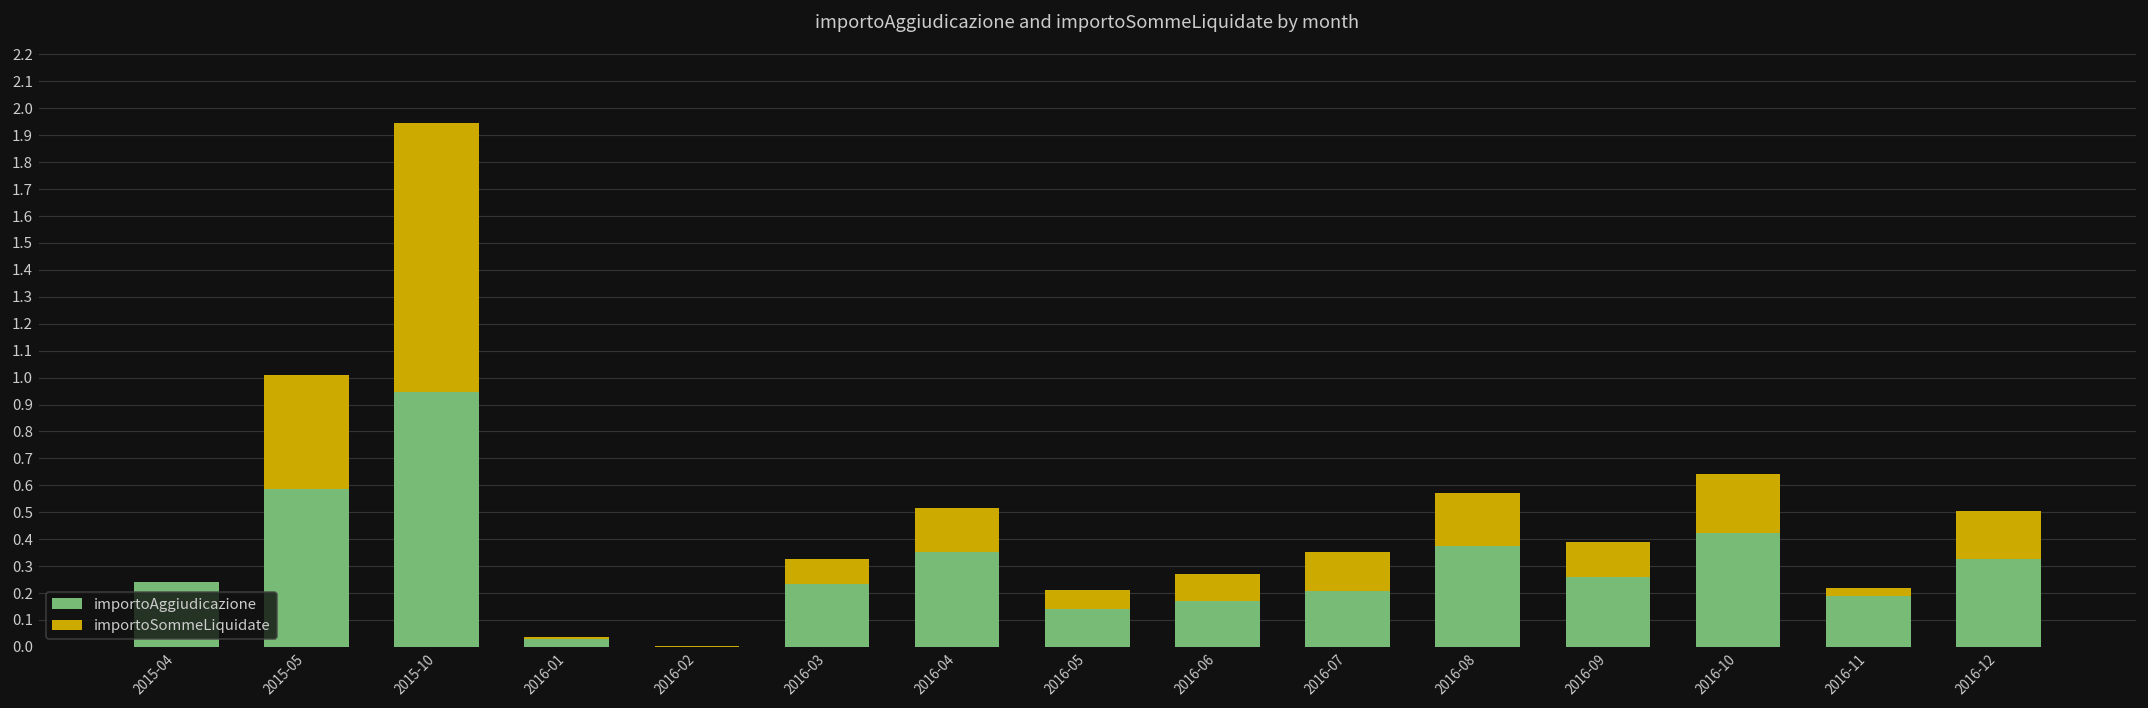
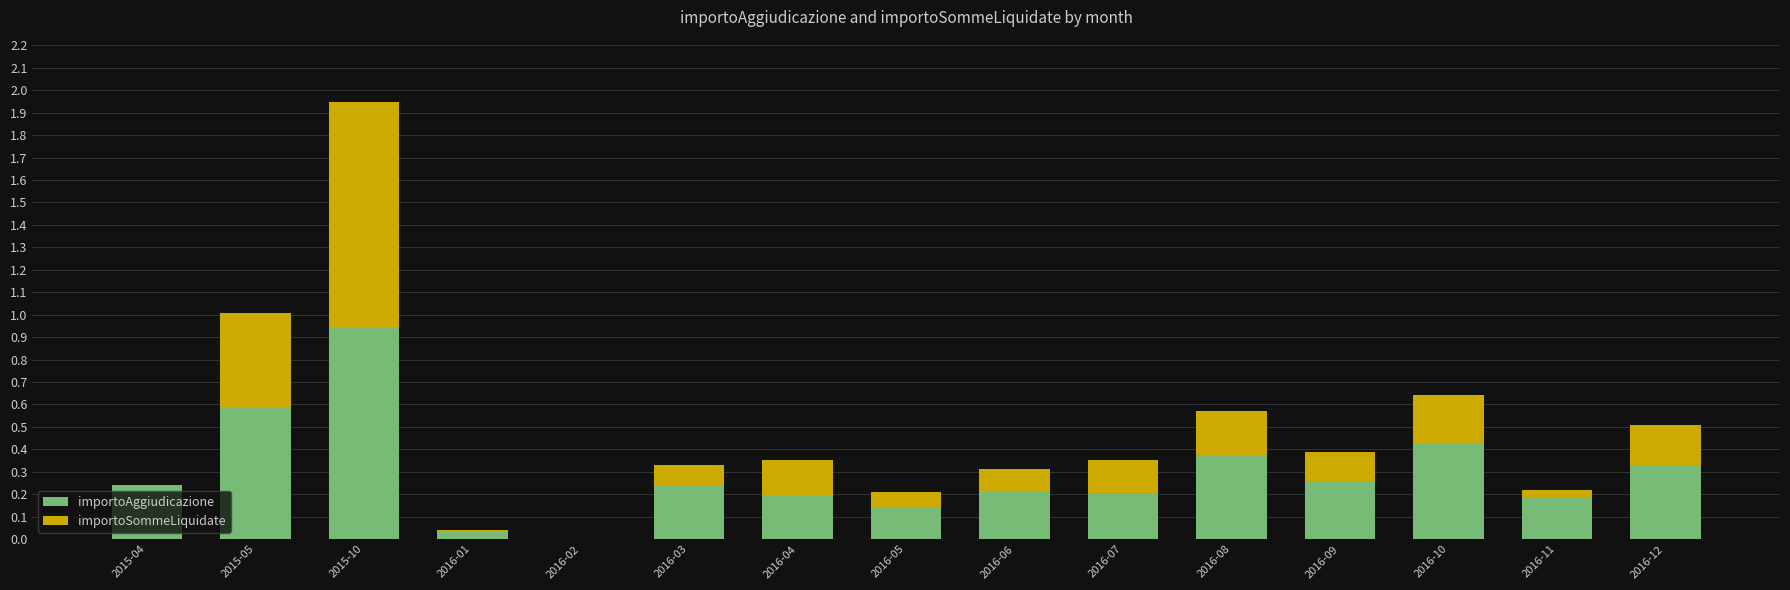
importoAggiudicazione, 2016-04: 0.35 -> 0.19
importoAggiudicazione, 2016-06: 0.17 -> 0.21
